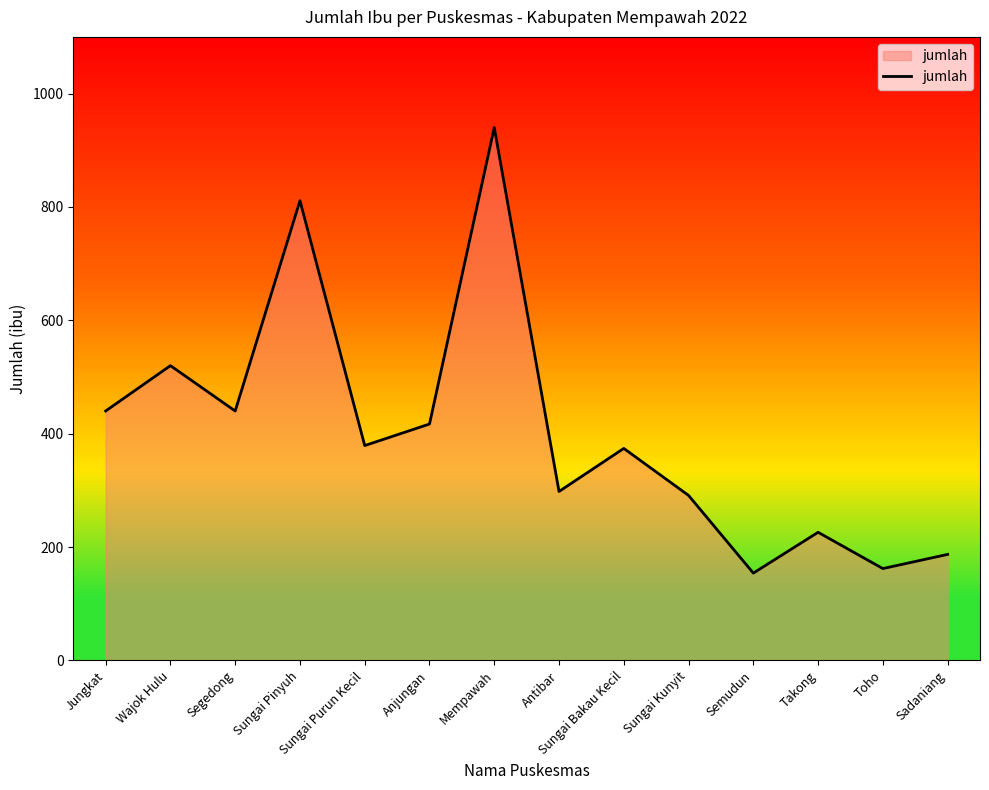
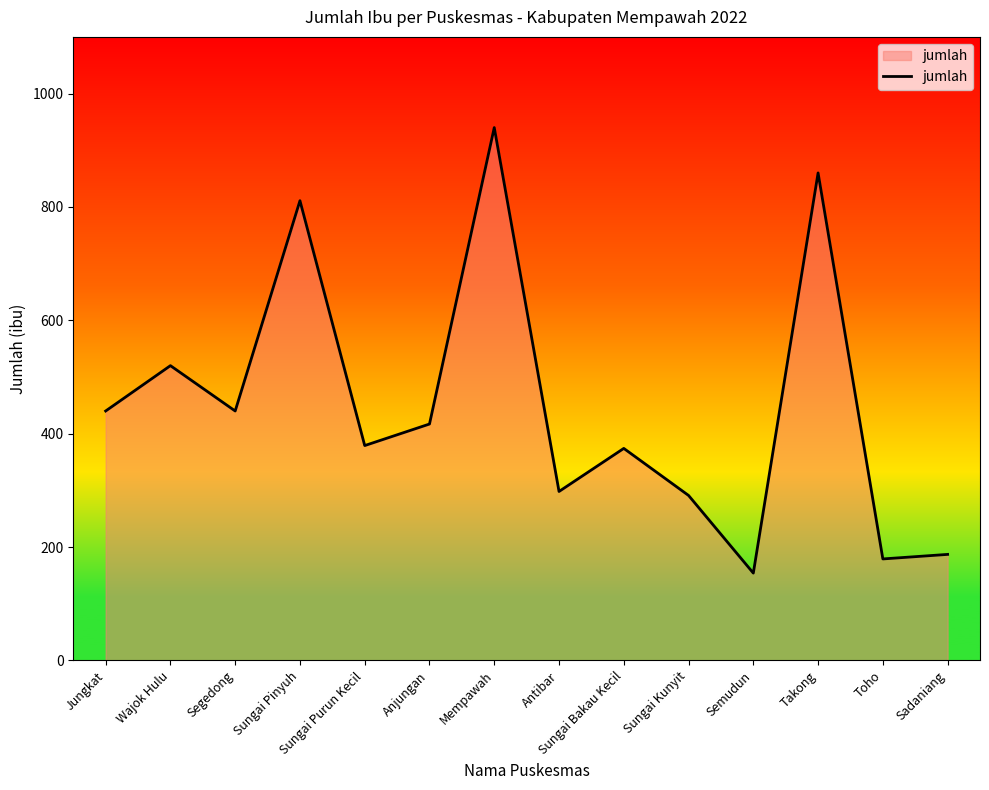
Takong: 230 -> 860
Toho: 160 -> 180
